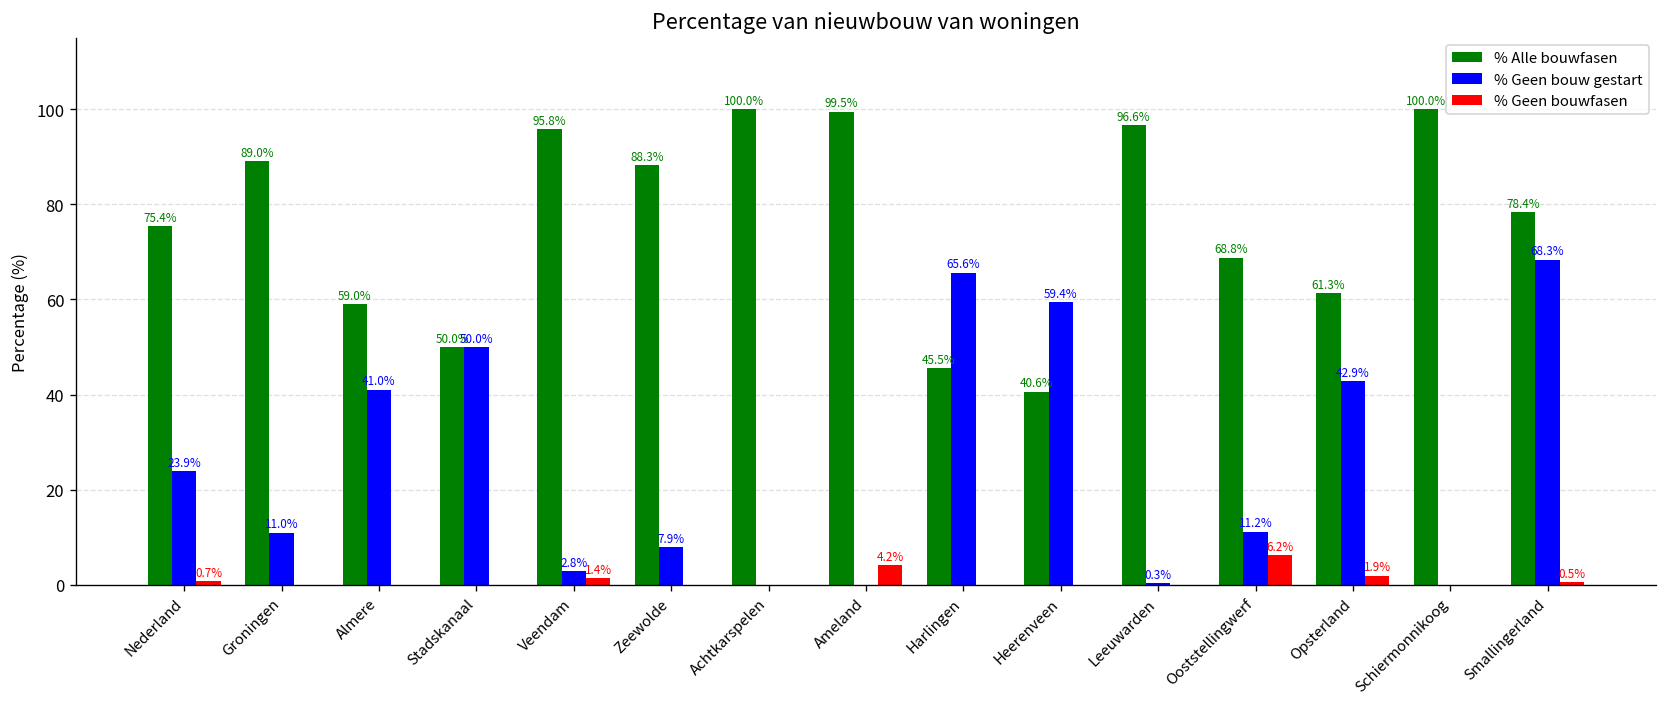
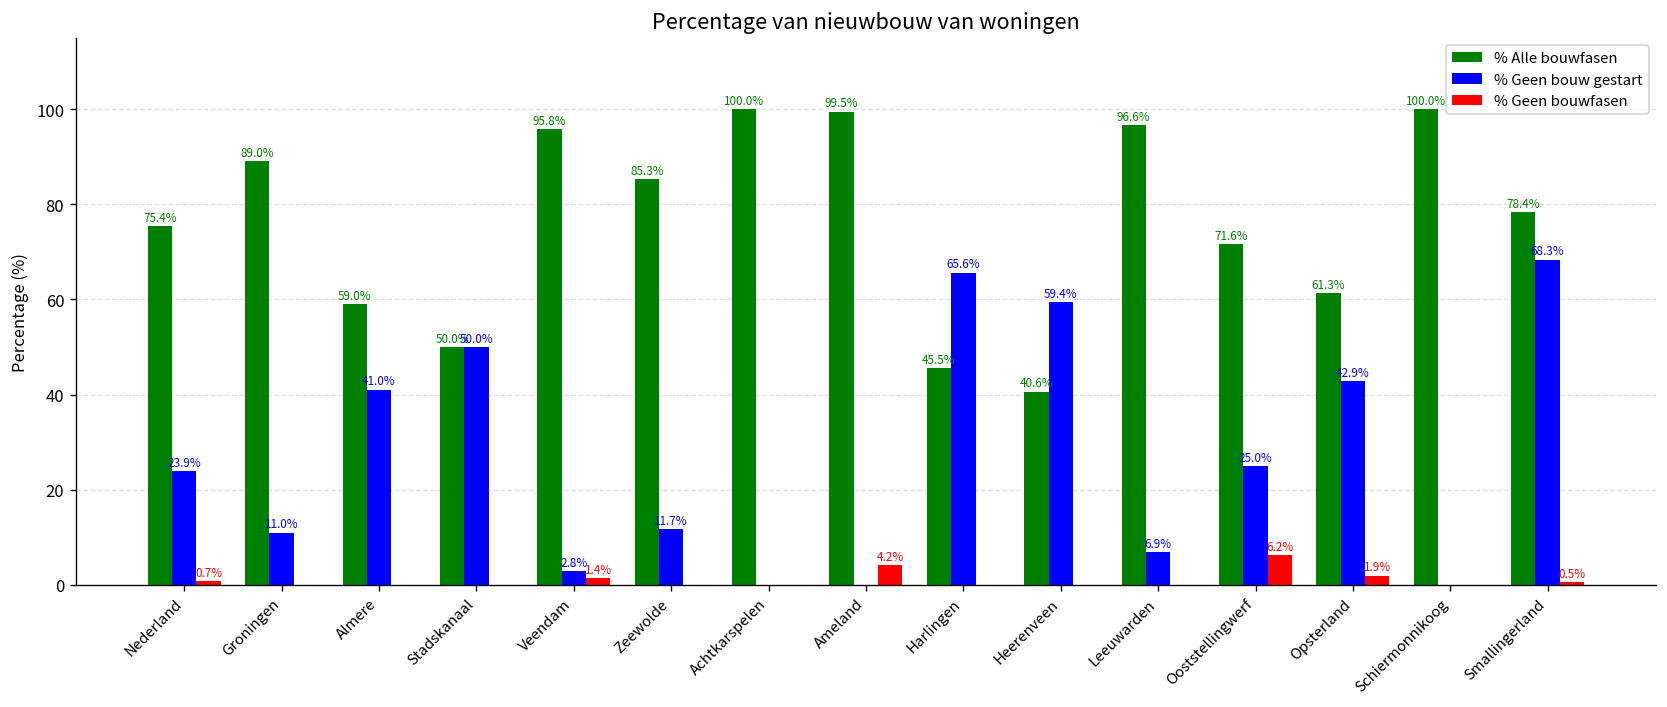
% Alle bouwfasen, Zeewolde: 88.3% -> 85.3%
% Geen bouw gestart, Zeewolde: 7.9% -> 11.7%
% Geen bouw gestart, Leeuwarden: 0.3% -> 6.9%
% Alle bouwfasen, Ooststellingwerf: 68.8% -> 71.6%
% Geen bouw gestart, Ooststellingwerf: 11.2% -> 25.0%
